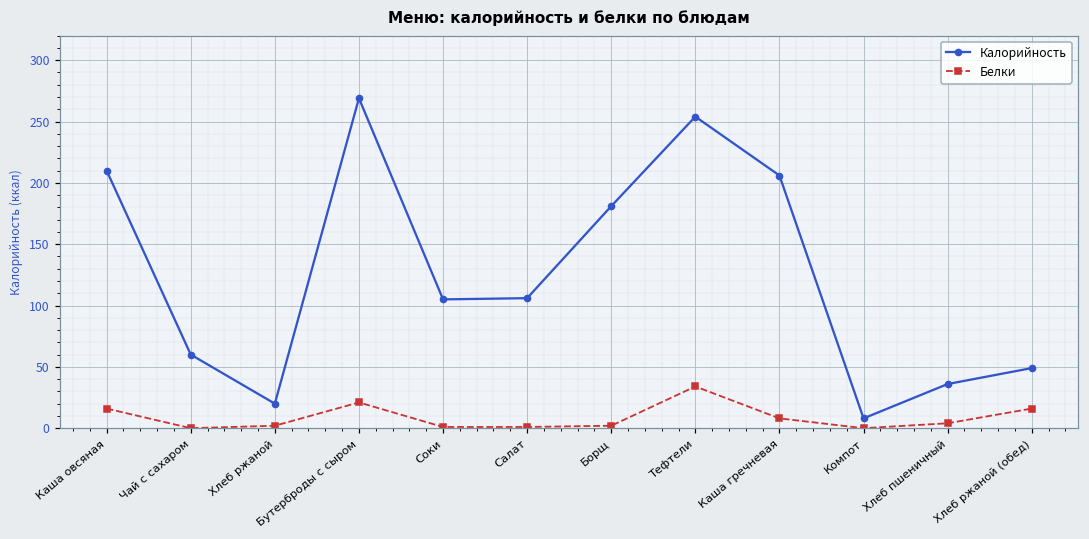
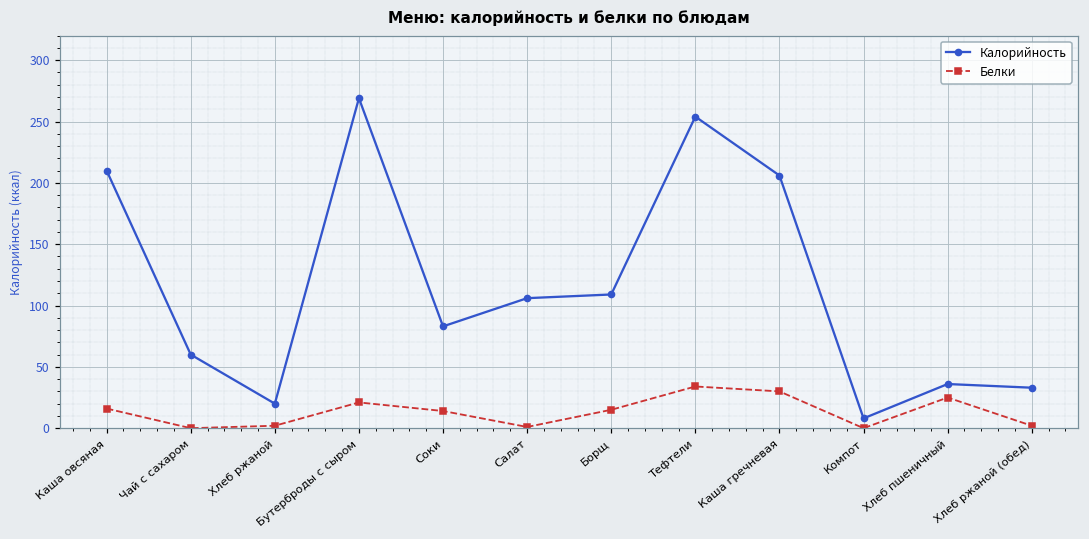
Калорийность, Соки: 105 -> 83
Белки, Соки: 1 -> 14
Калорийность, Борщ: 181 -> 109
Белки, Борщ: 2 -> 15
Белки, Каша гречневая: 8 -> 30
Белки, Хлеб пшеничный: 4 -> 25
Калорийность, Хлеб ржаной (обед): 49 -> 33
Белки, Хлеб ржаной (обед): 16 -> 2
